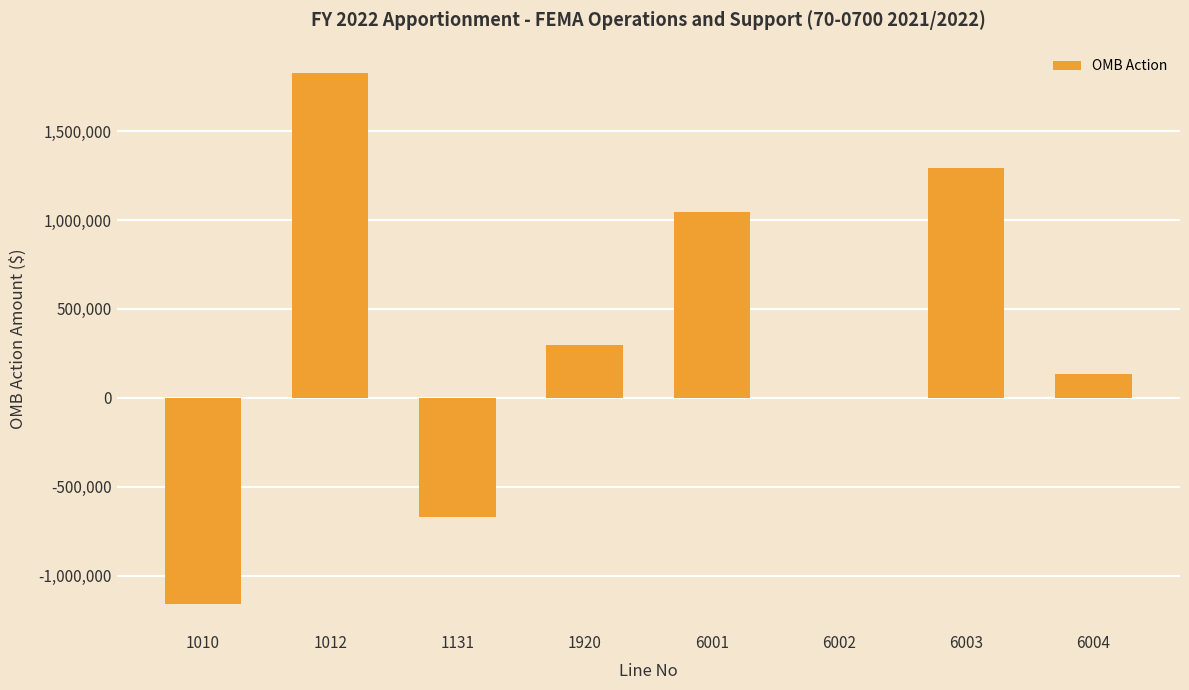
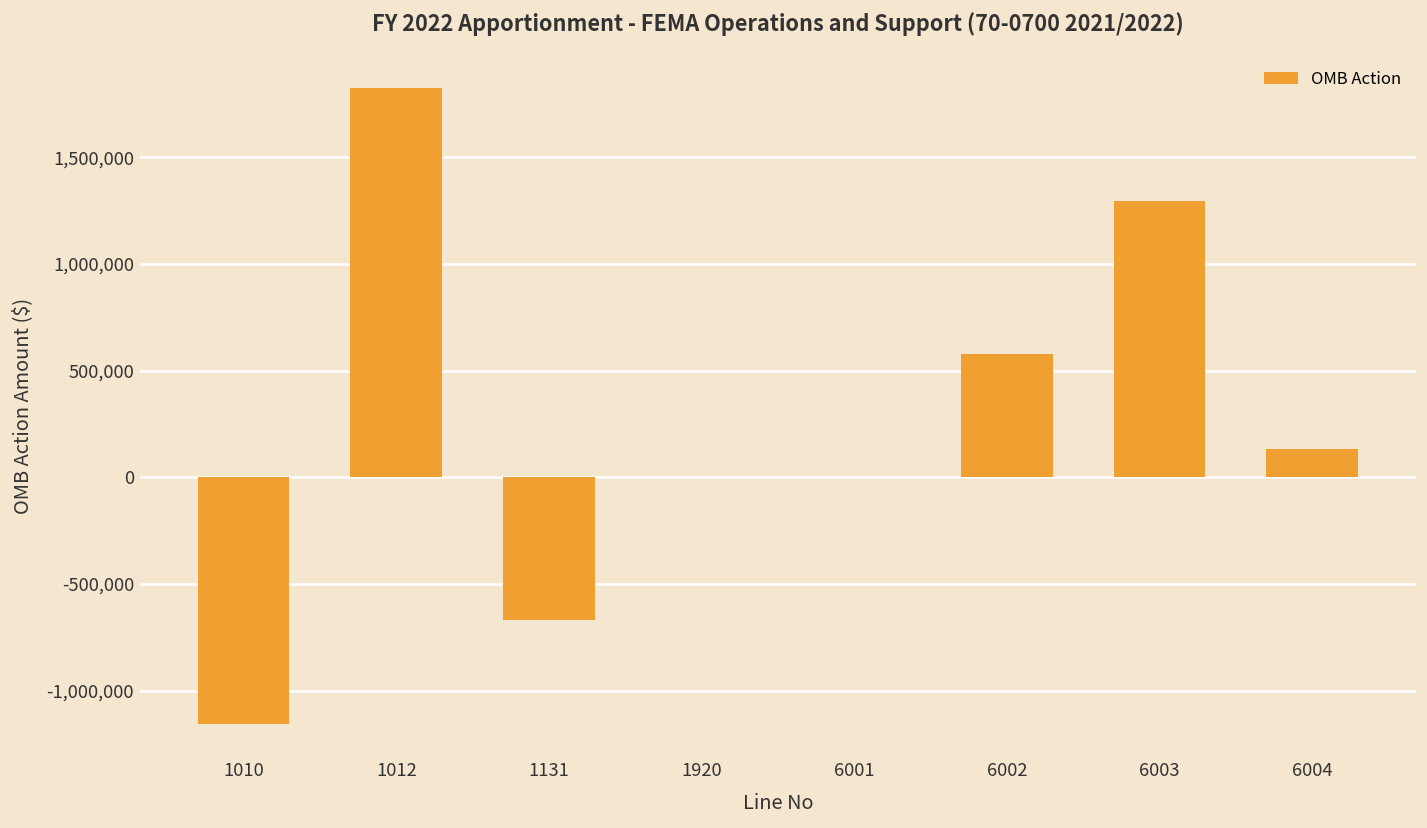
1920: 290,000 -> 0
6001: 1,050,000 -> 0
6002: 0 -> 580,000
